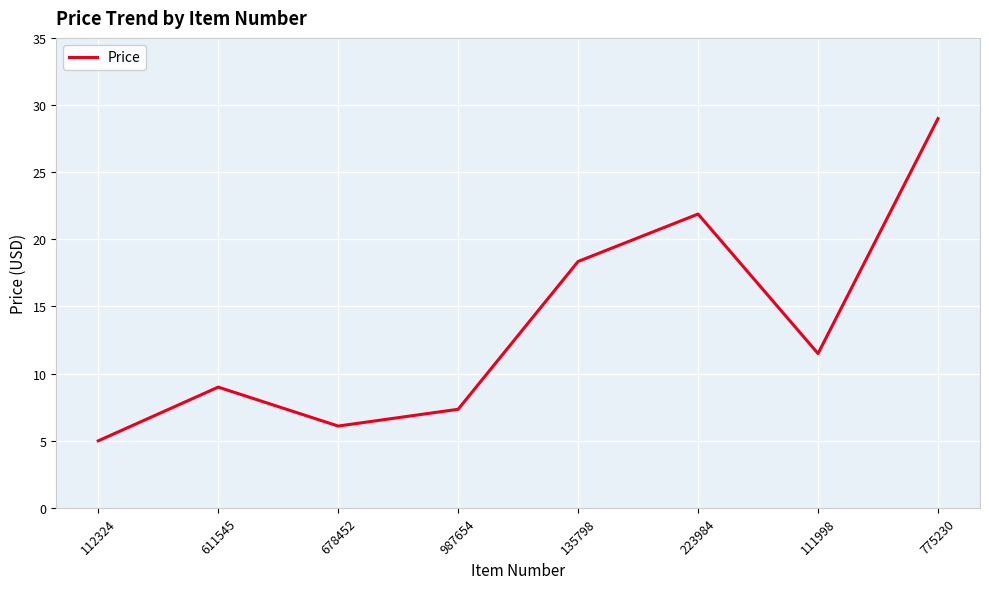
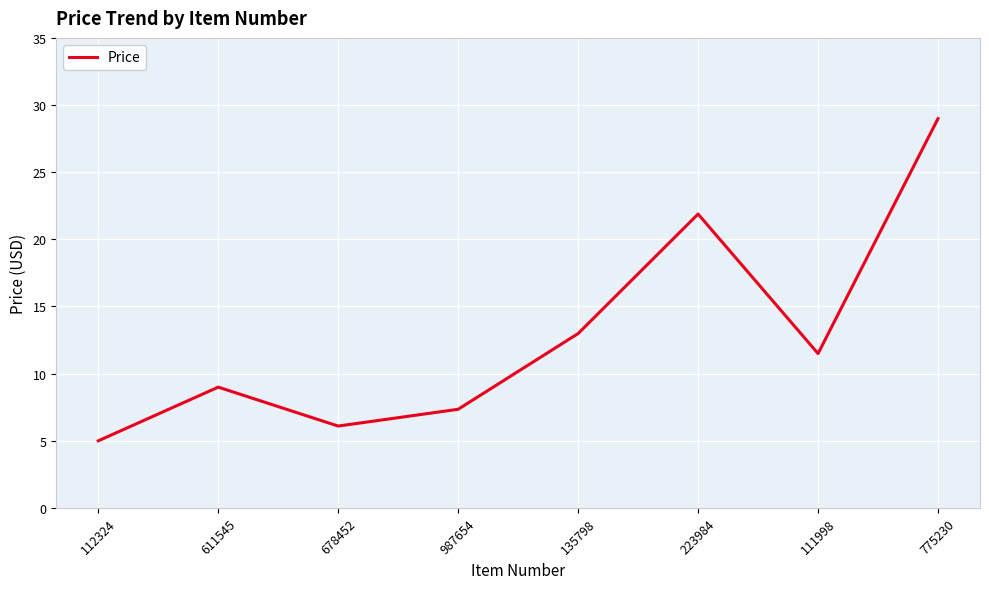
135798: 18.4 -> 13.0
